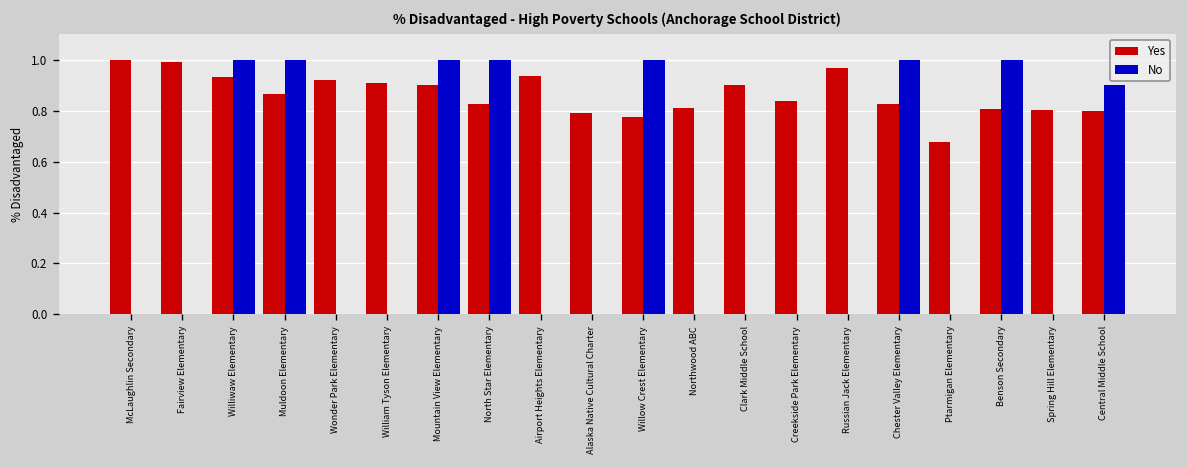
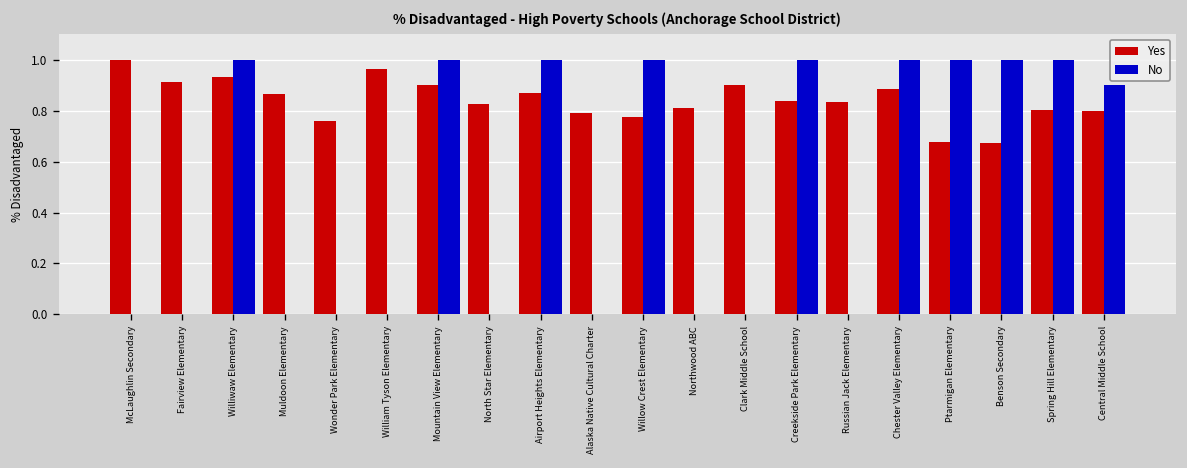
Yes, Fairview Elementary: 0.99 -> 0.91
No, Muldoon Elementary: 1 -> 0
Yes, Wonder Park Elementary: 0.92 -> 0.76
Yes, William Tyson Elementary: 0.91 -> 0.96
No, North Star Elementary: 1 -> 0
Yes, Airport Heights Elementary: 0.94 -> 0.87
No, Airport Heights Elementary: 0 -> 1
No, Creekside Park Elementary: 0 -> 1
Yes, Russian Jack Elementary: 0.97 -> 0.83
Yes, Chester Valley Elementary: 0.82 -> 0.89
No, Ptarmigan Elementary: 0 -> 1
Yes, Benson Secondary: 0.81 -> 0.67
No, Spring Hill Elementary: 0 -> 1
